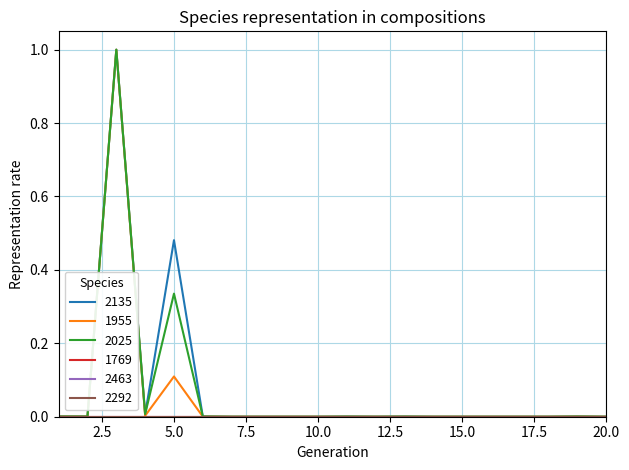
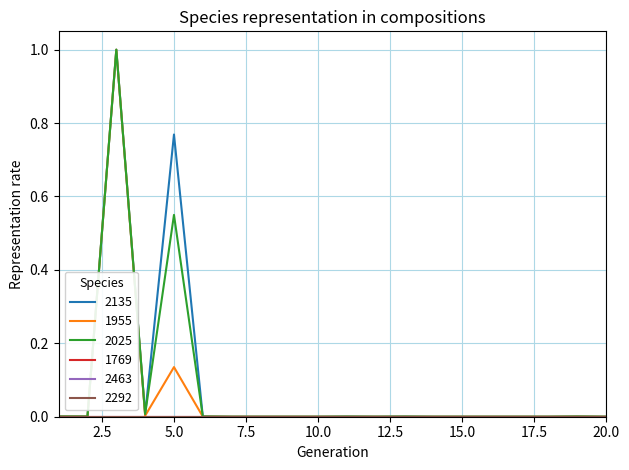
2135, 5.0: 0.48 -> 0.77
1955, 5.0: 0.11 -> 0.14
2025, 5.0: 0.34 -> 0.55
